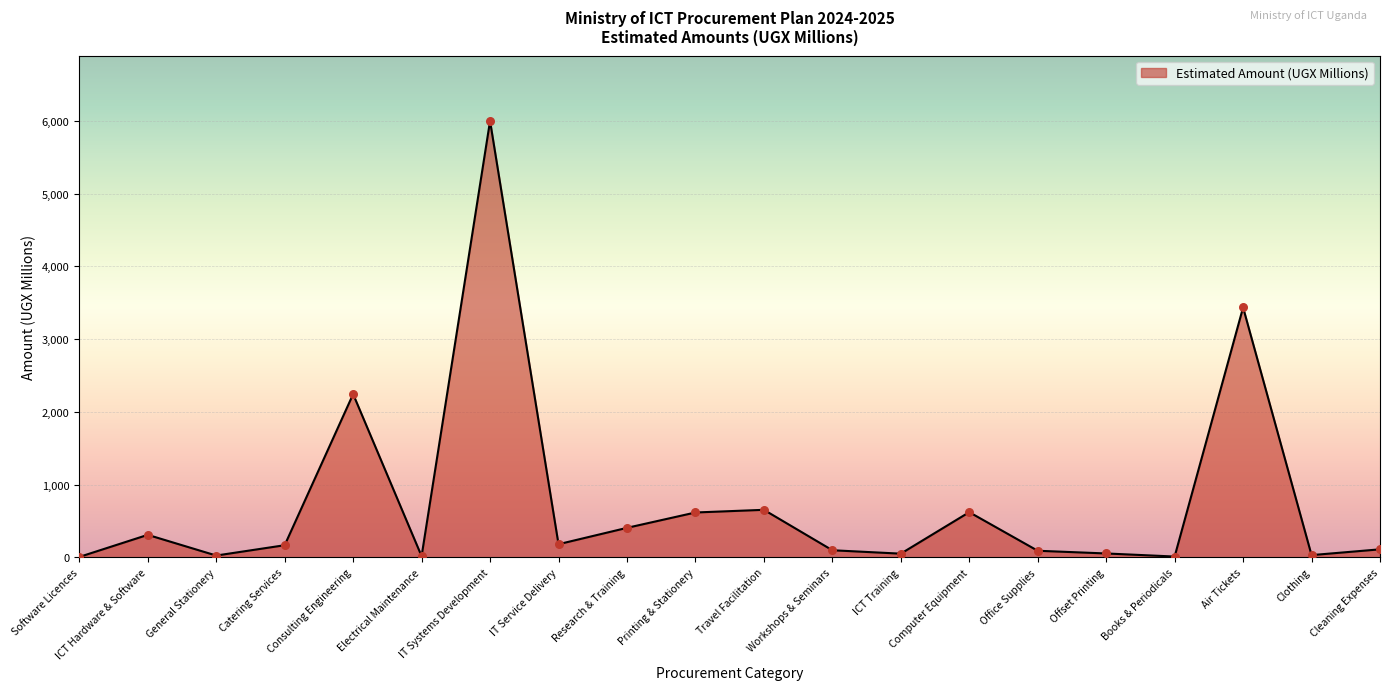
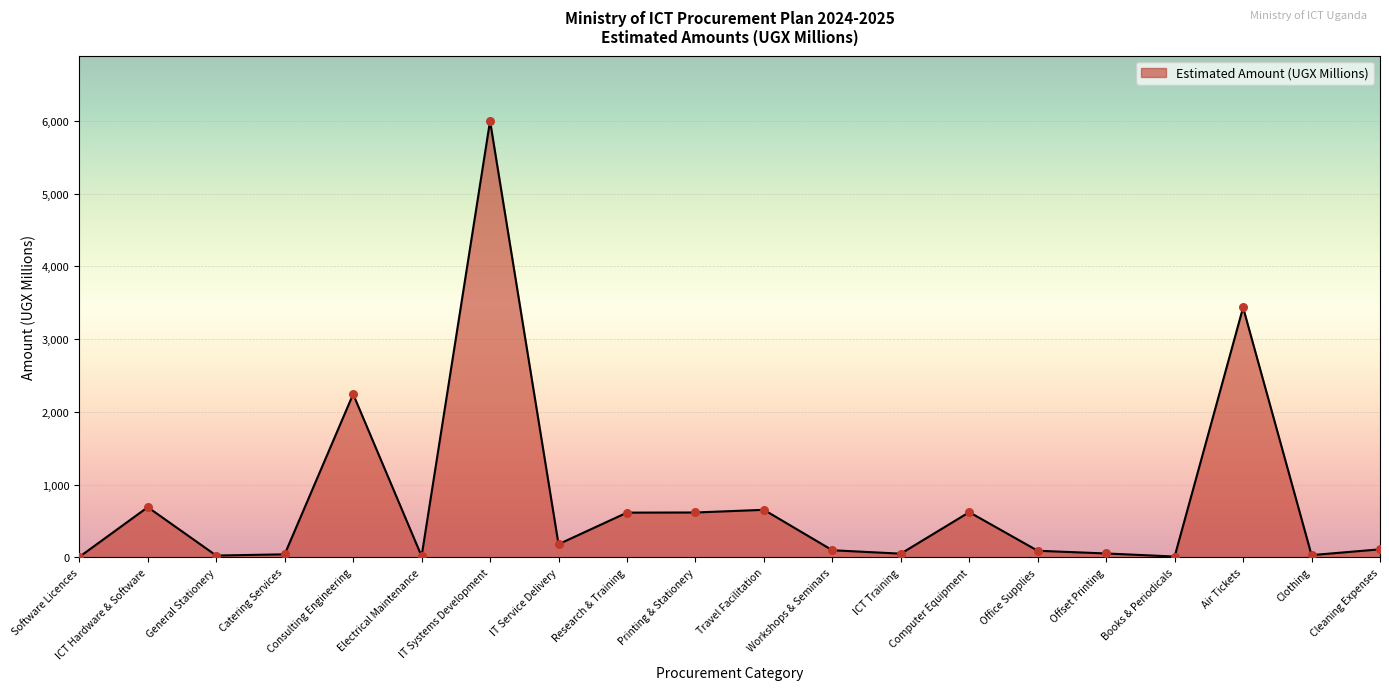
ICT Hardware & Software: 300 -> 700
Catering Services: 200 -> 0
Research & Training: 400 -> 600
